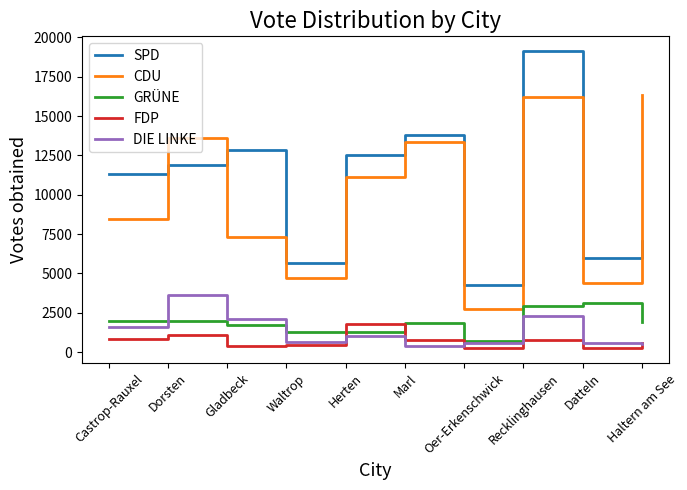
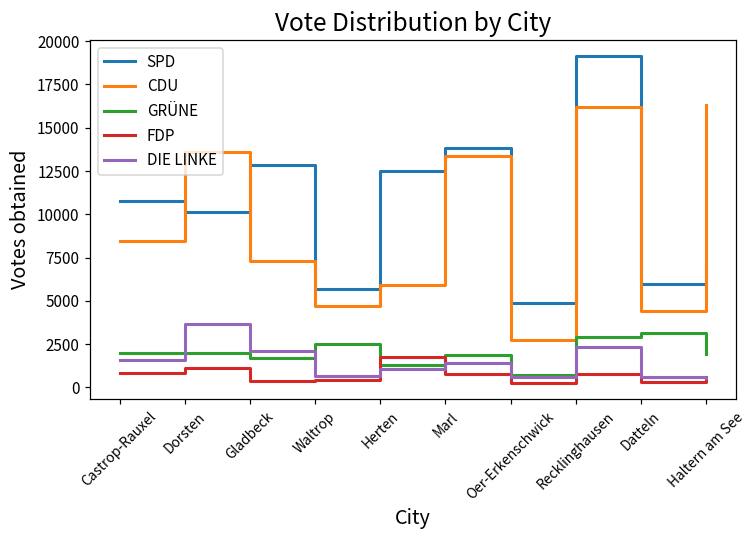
SPD, Castrop-Rauxel: 11300 -> 10800
SPD, Dorsten: 11900 -> 10100
GRÜNE, Waltrop: 1300 -> 2500
CDU, Herten: 11100 -> 5900
DIE LINKE, Marl: 400 -> 1400
SPD, Oer-Erkenschwick: 4200 -> 4900
